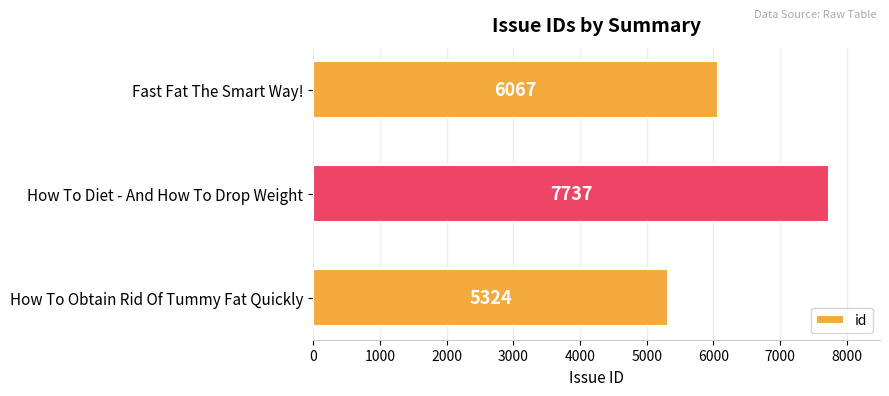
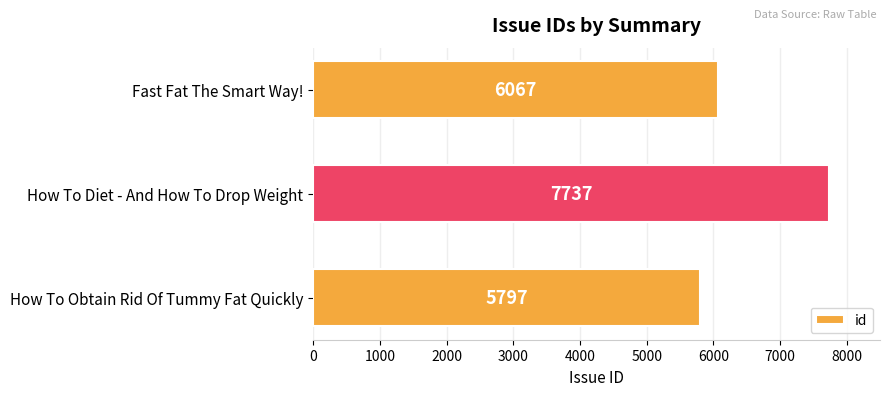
How To Obtain Rid Of Tummy Fat Quickly: 5324 -> 5797
